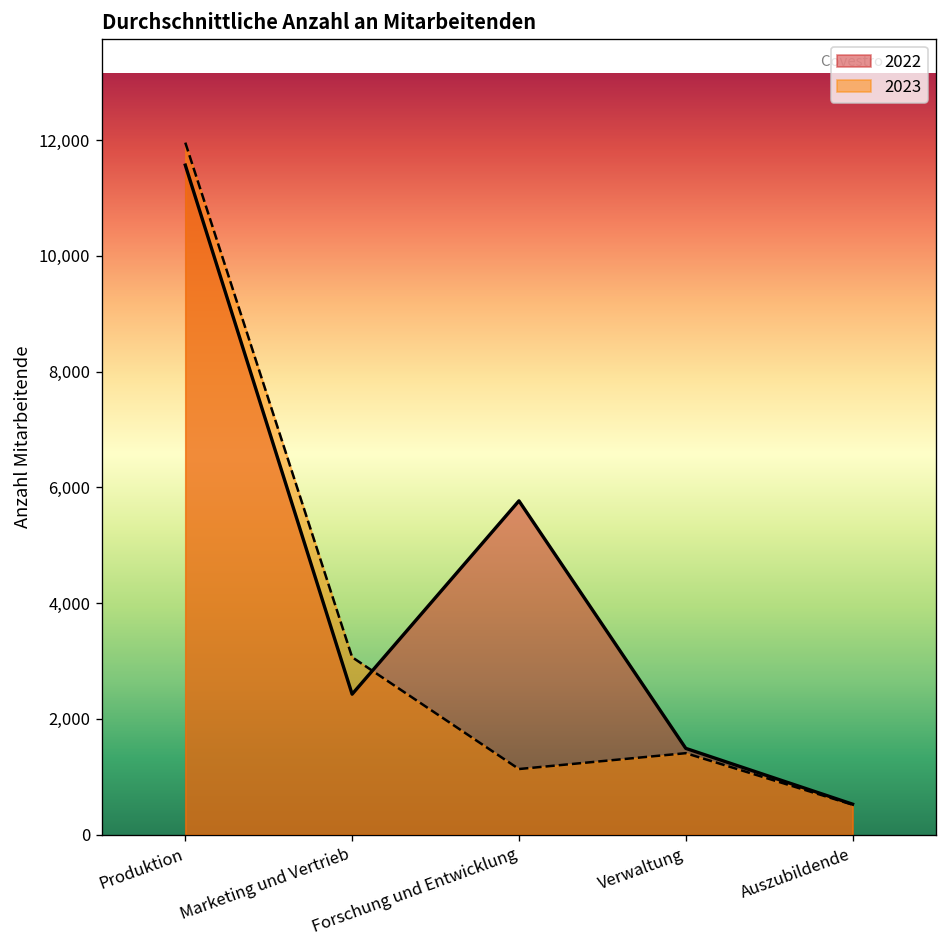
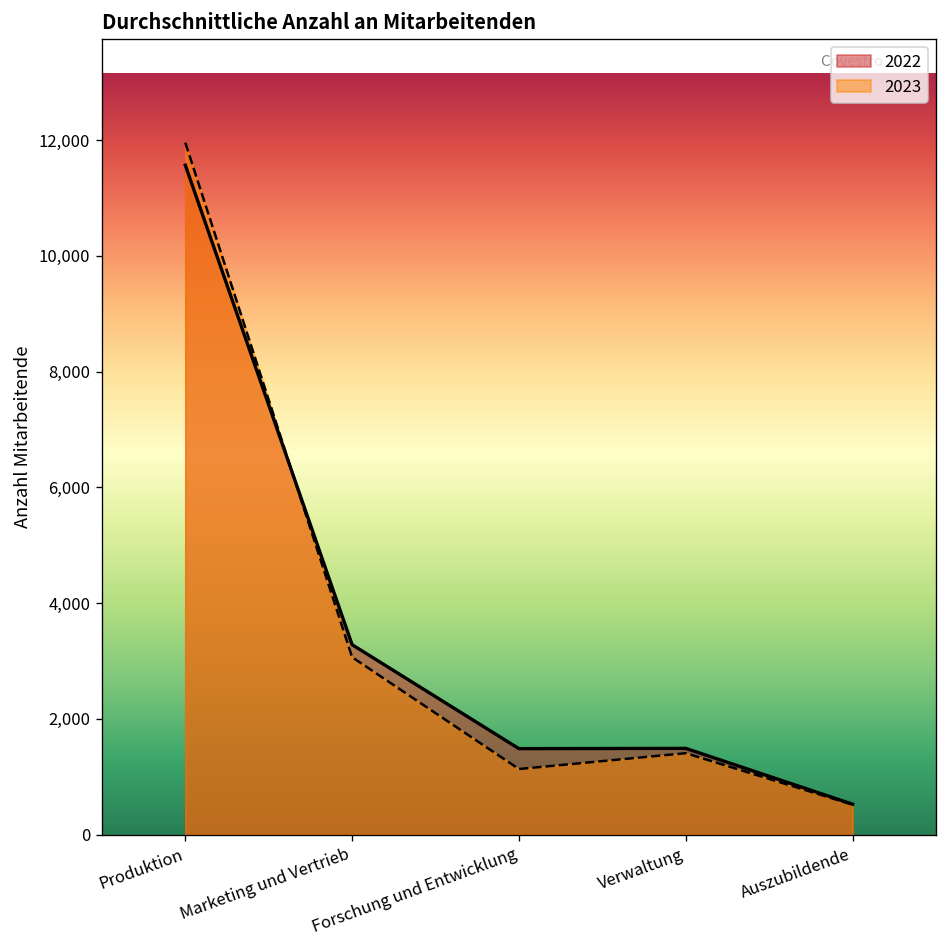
2022, Marketing und Vertrieb: 2,400 -> 3,300
2022, Forschung und Entwicklung: 5,800 -> 1,500
